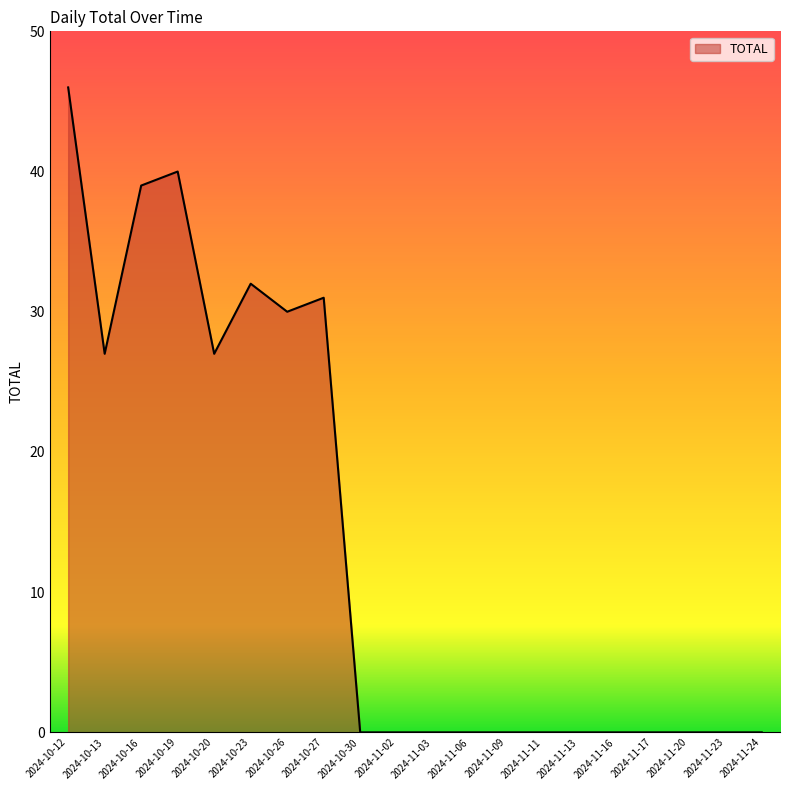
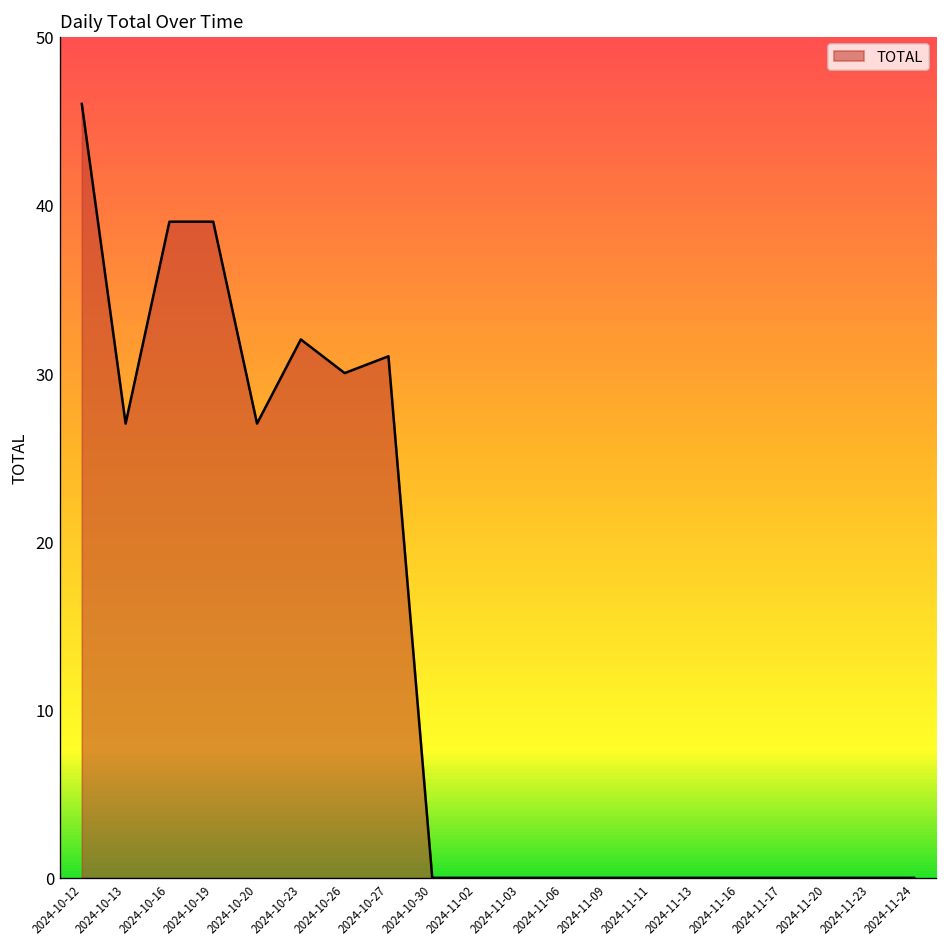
2024-10-19: 40 -> 39
